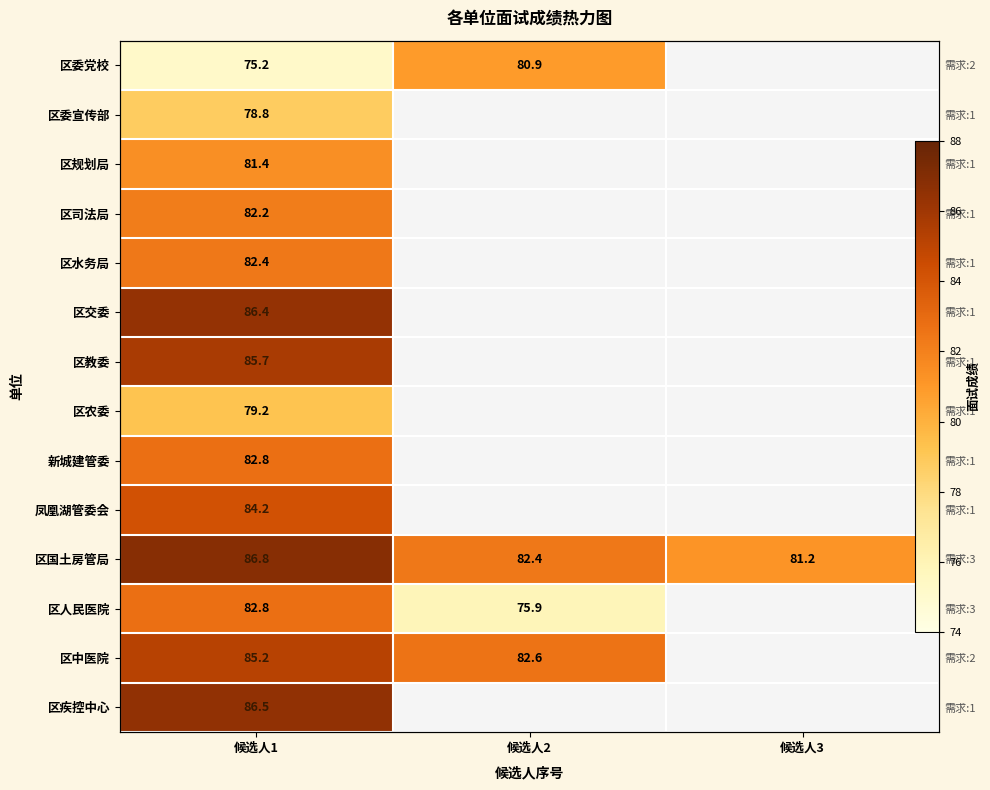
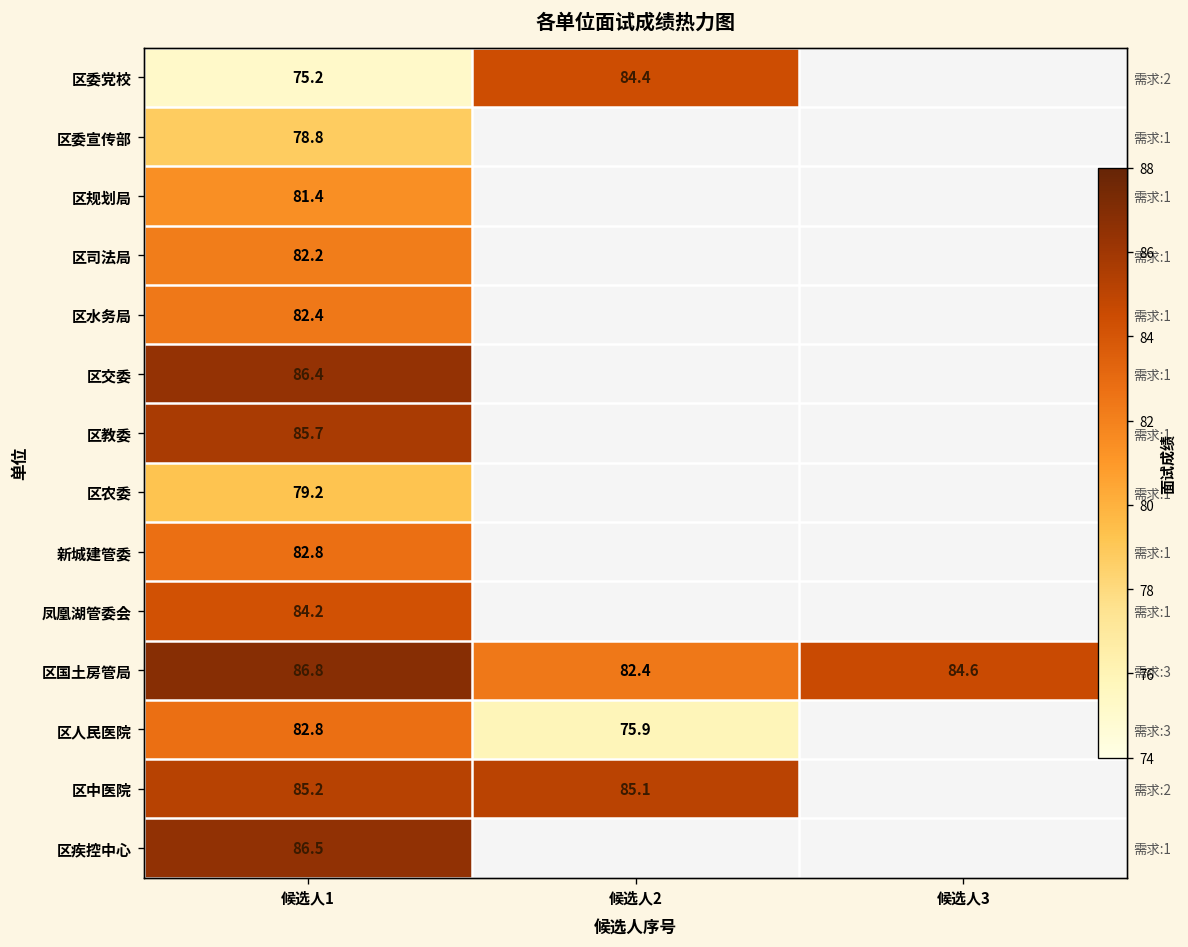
区委党校, 候选人2: 80.9 -> 84.4
区国土房管局, 候选人3: 81.2 -> 84.6
区中医院, 候选人2: 82.6 -> 85.1
